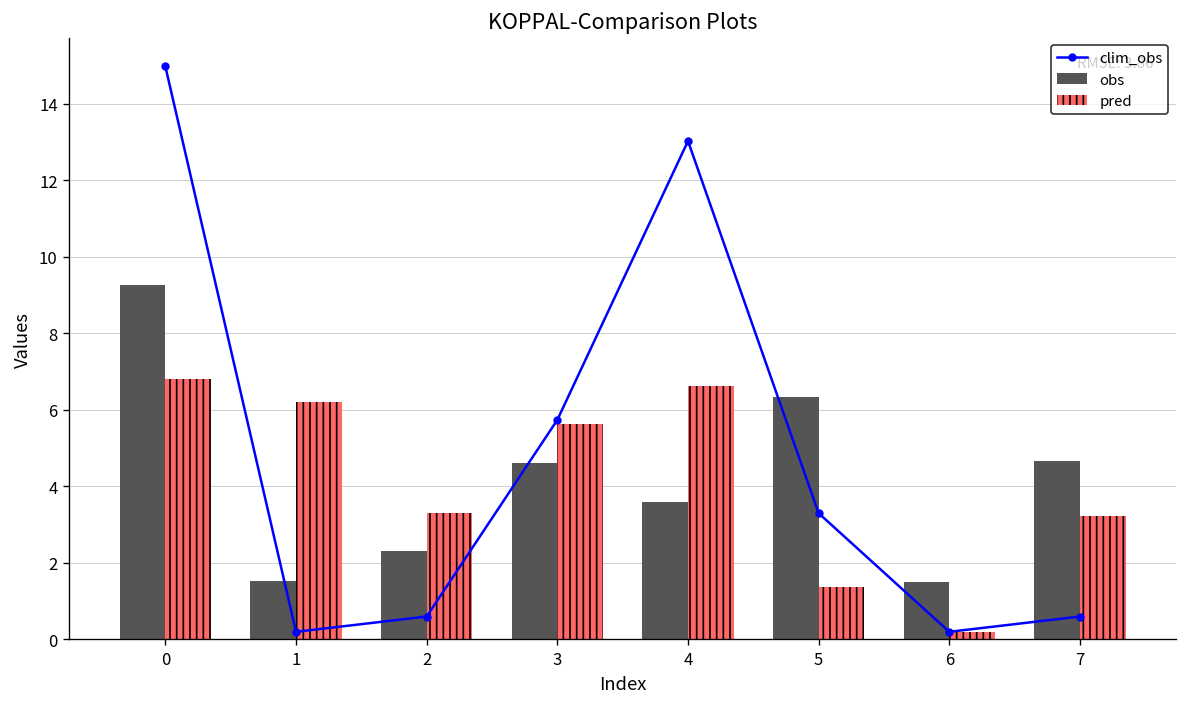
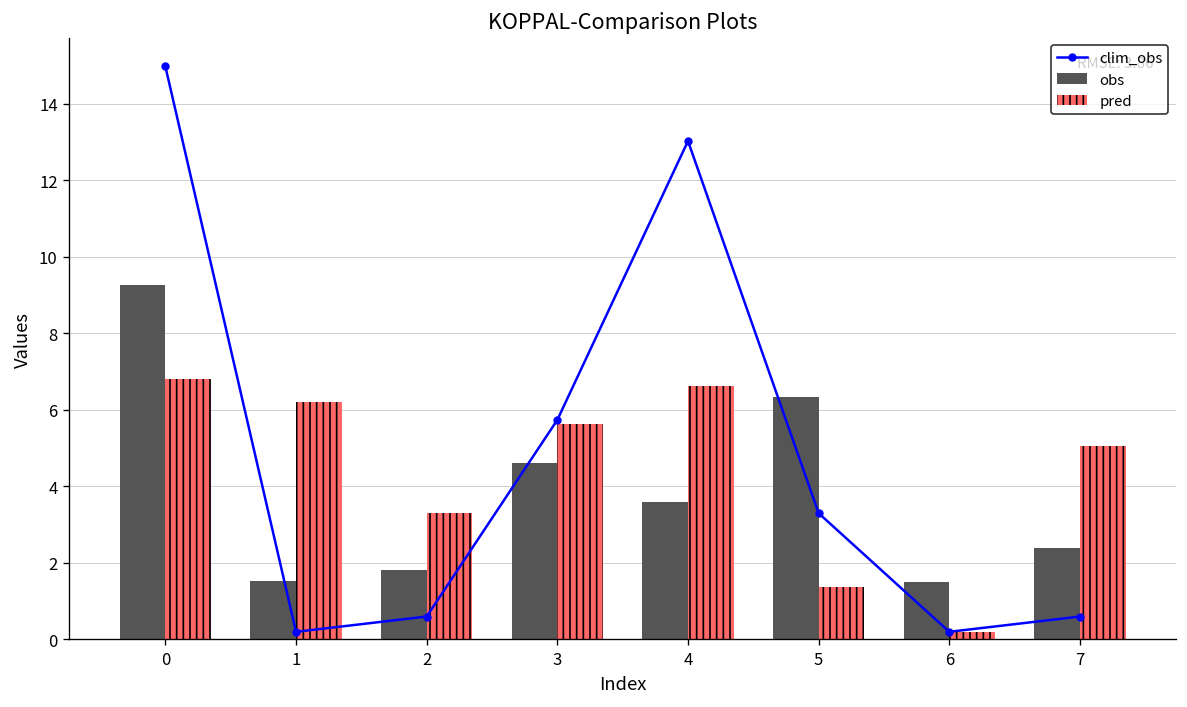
obs, 2: 2.3 -> 1.8
obs, 7: 4.7 -> 2.4
pred, 7: 3.2 -> 5.1
